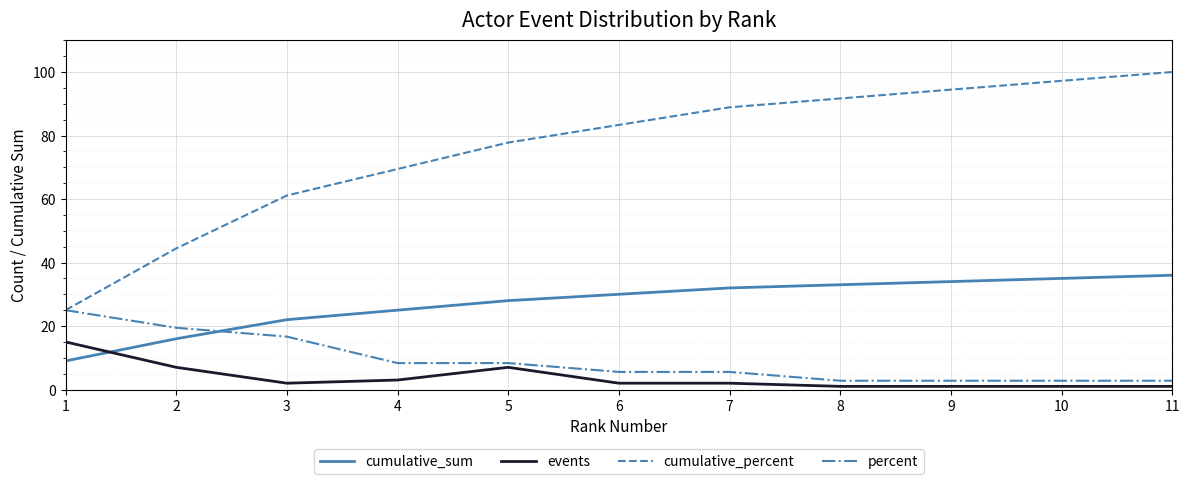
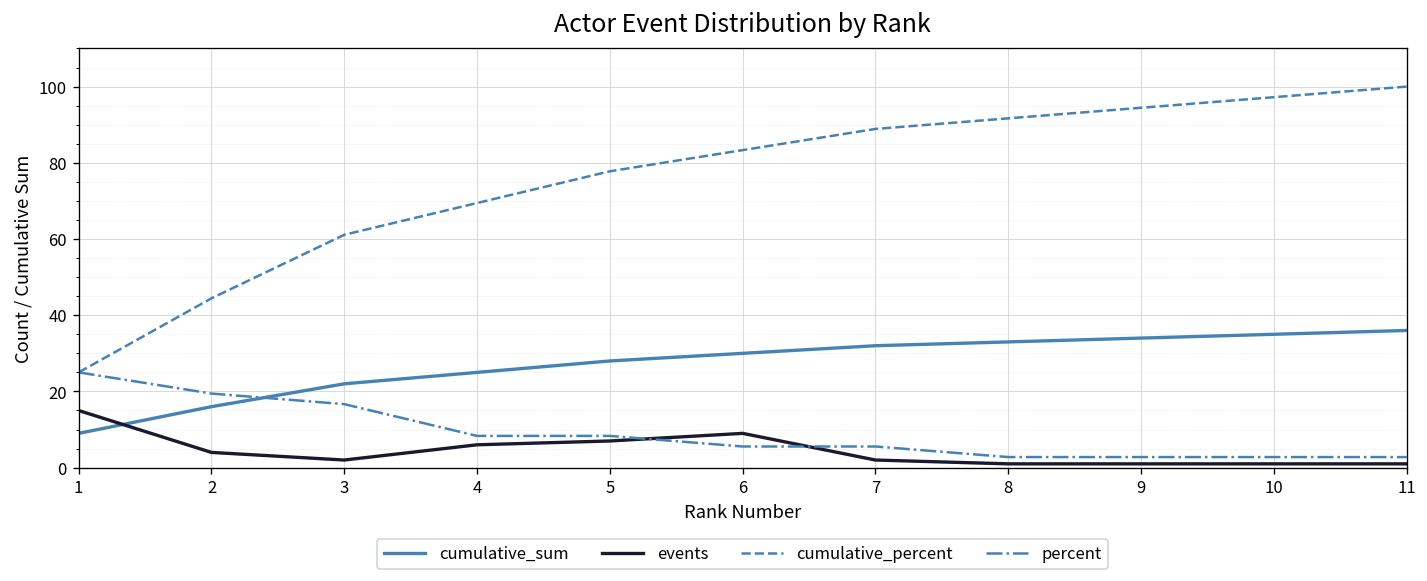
events, 2: 7 -> 4
events, 4: 3 -> 6
events, 6: 2 -> 9
